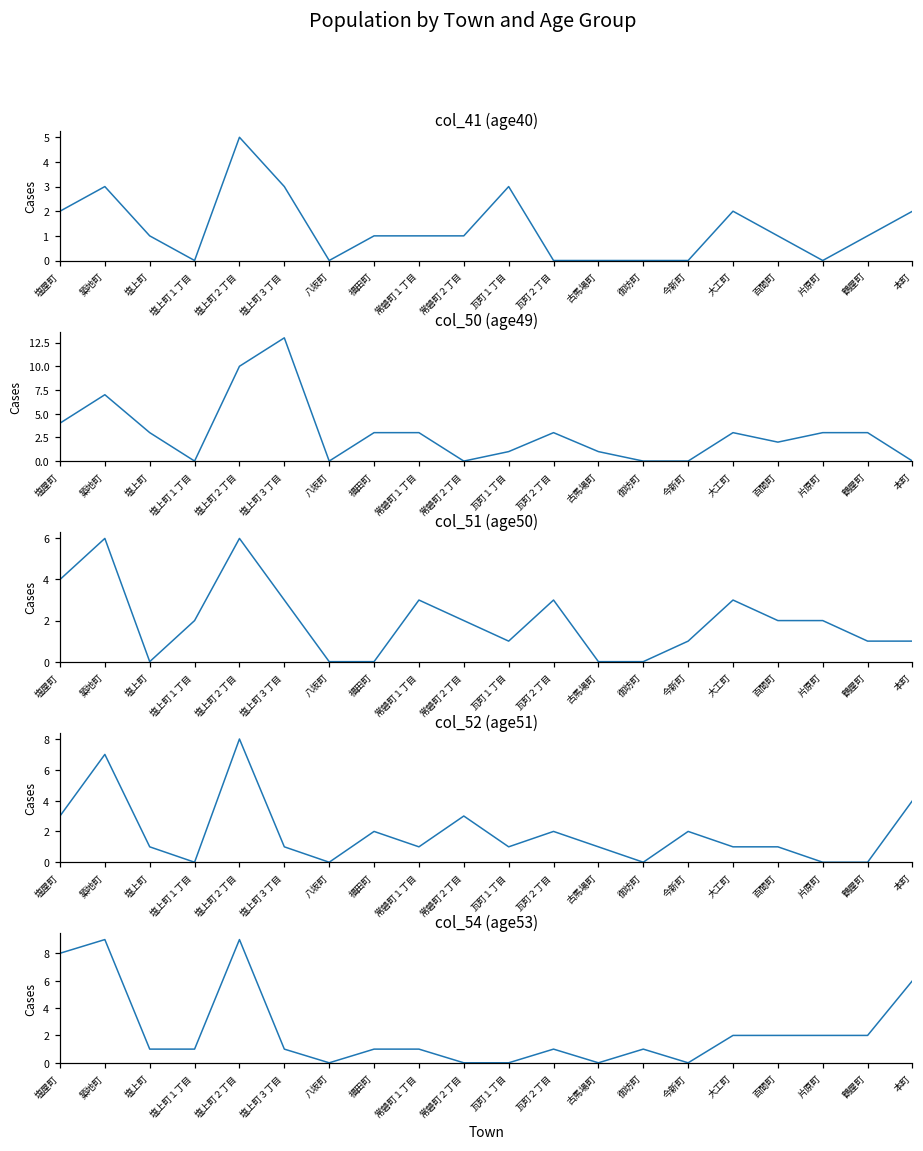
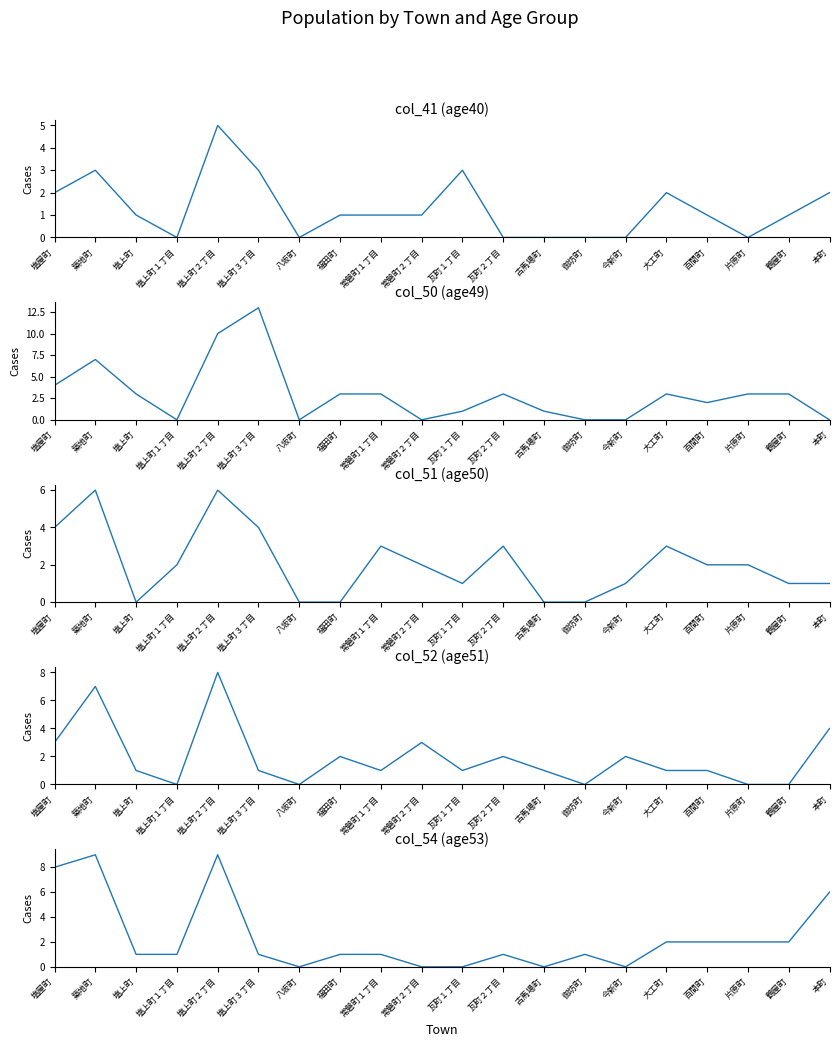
col_51 (age50), 塩上町３丁目: 3 -> 4
